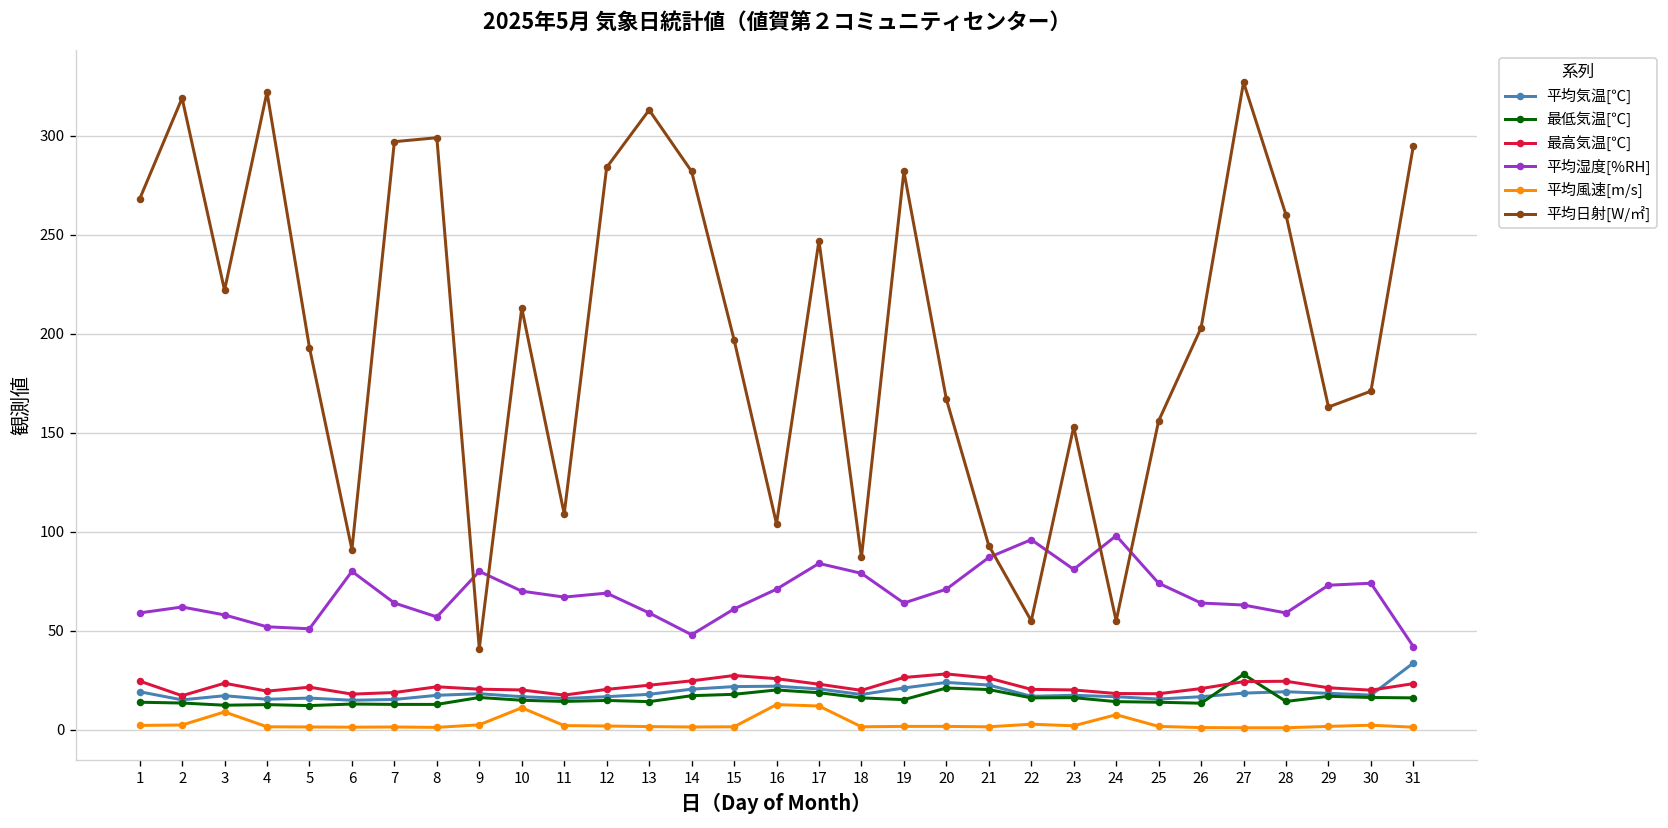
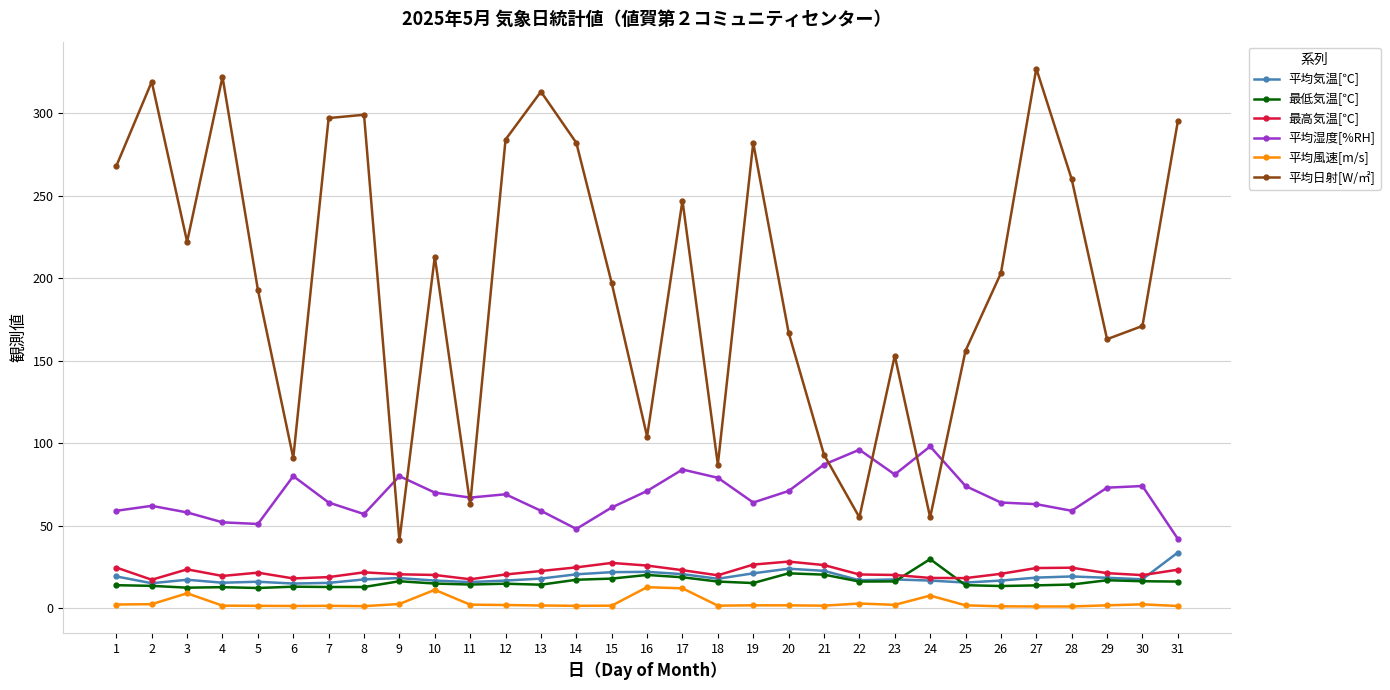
平均日射[W/㎡], 11: 109 -> 63
最低気温[℃], 24: 14 -> 30
最低気温[℃], 27: 28 -> 14
